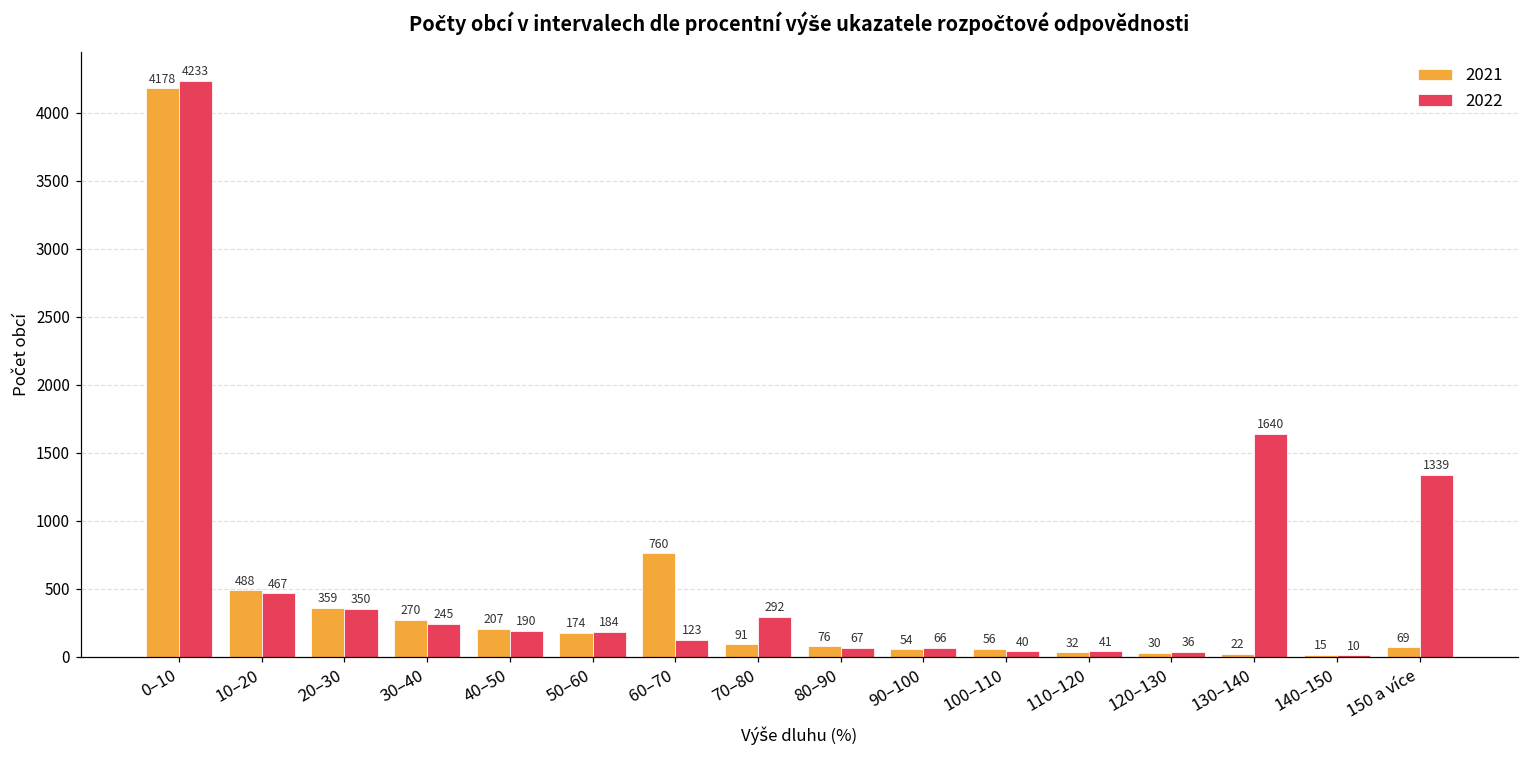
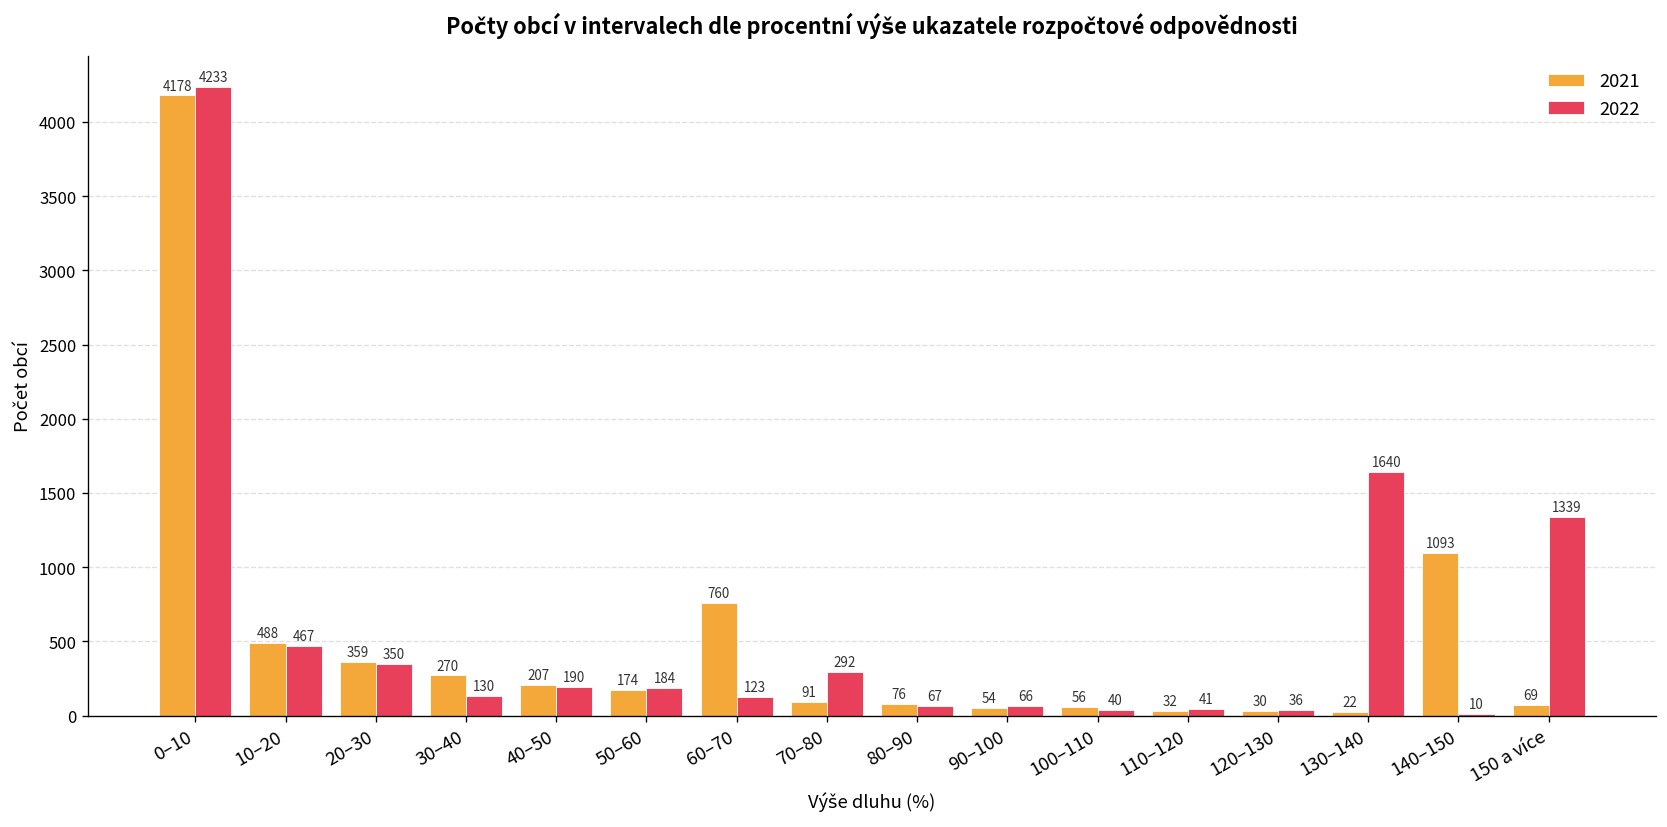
2022, 30–40: 245 -> 130
2021, 140–150: 15 -> 1093
